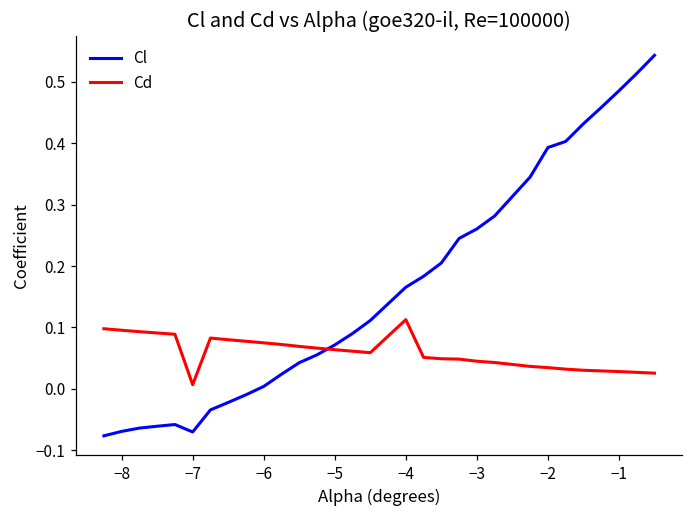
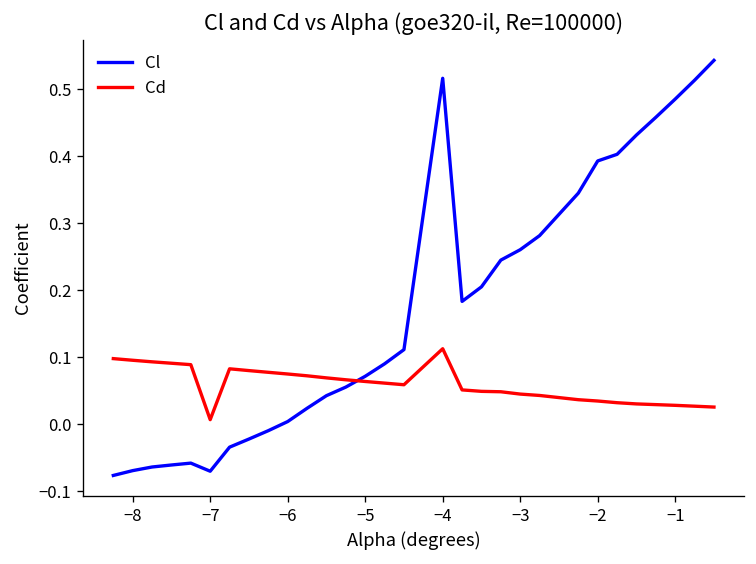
Cl, −4: 0.17 -> 0.52
